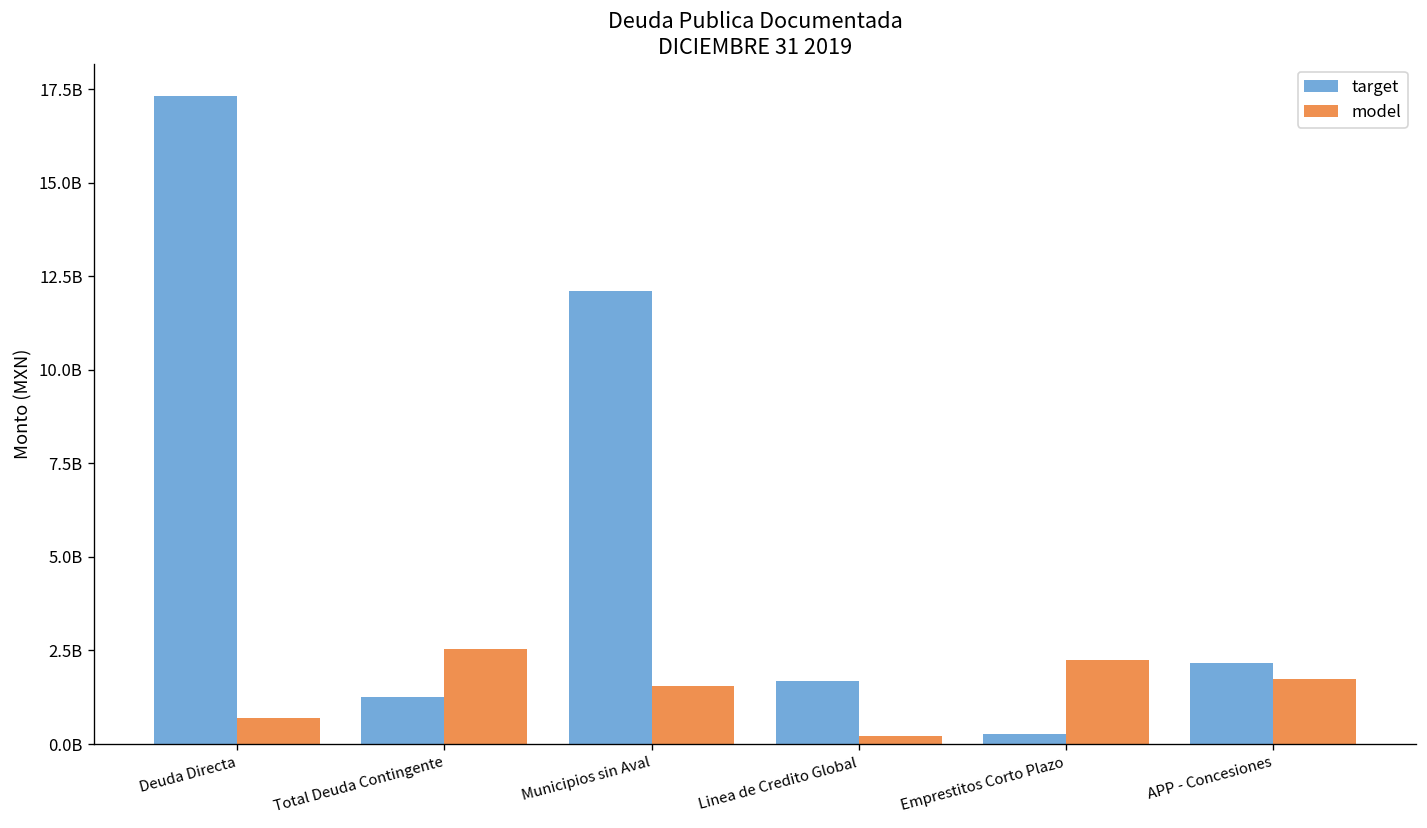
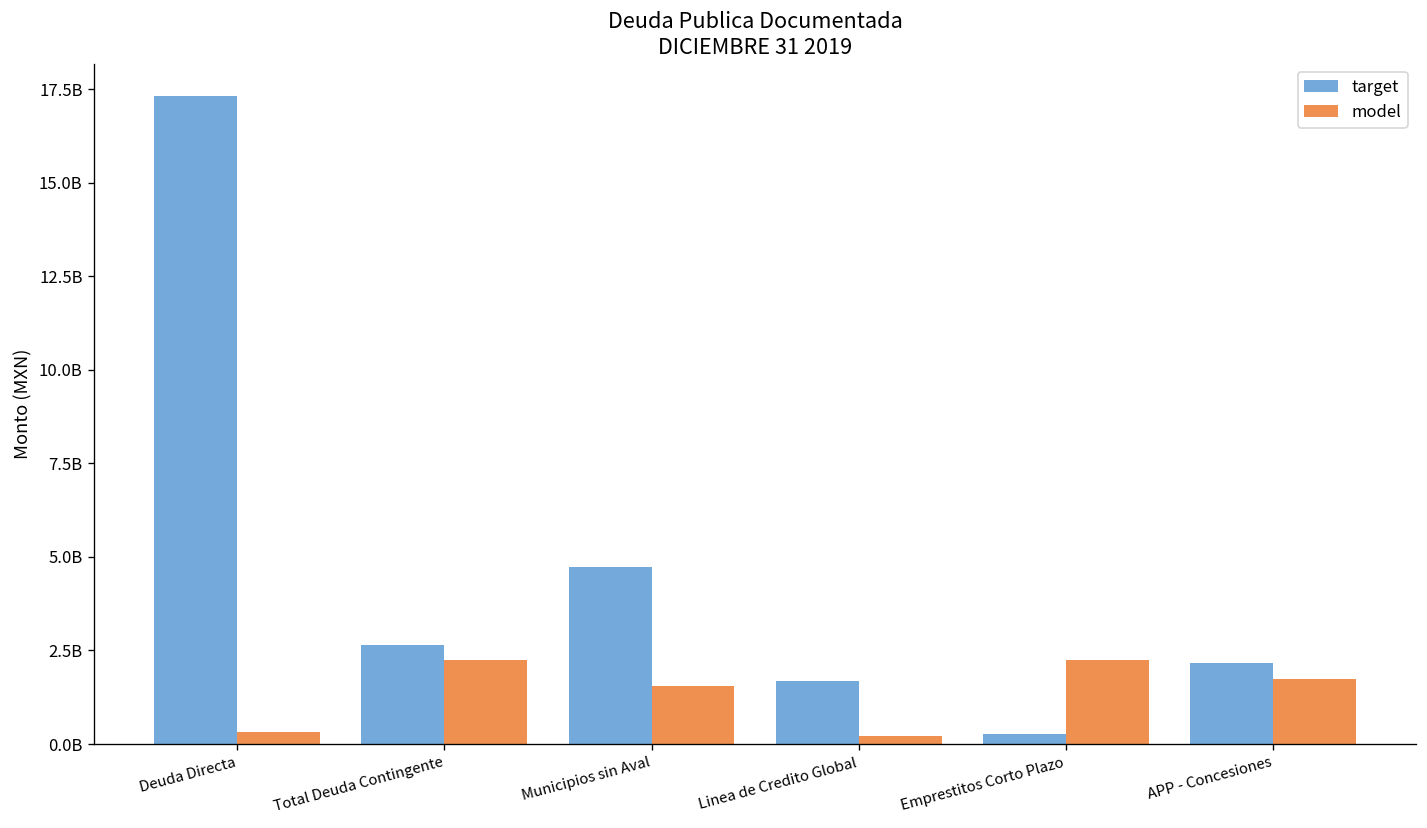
model, Deuda Directa: 700000000 -> 300000000
target, Total Deuda Contingente: 1200000000 -> 2600000000
model, Total Deuda Contingente: 2500000000 -> 2300000000
target, Municipios sin Aval: 12100000000 -> 4700000000
